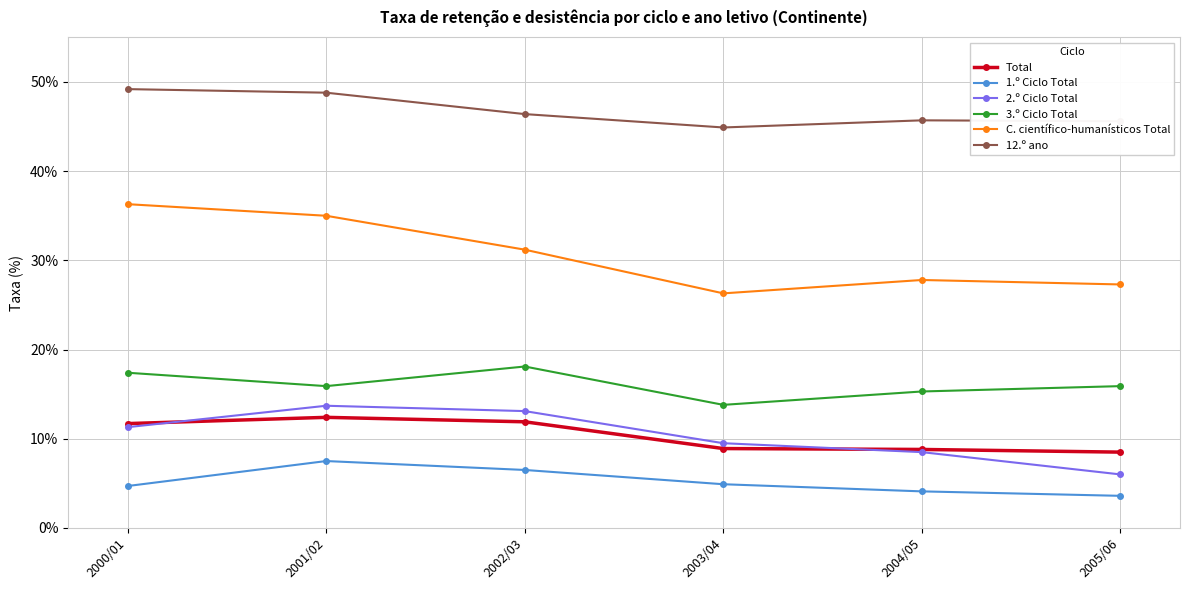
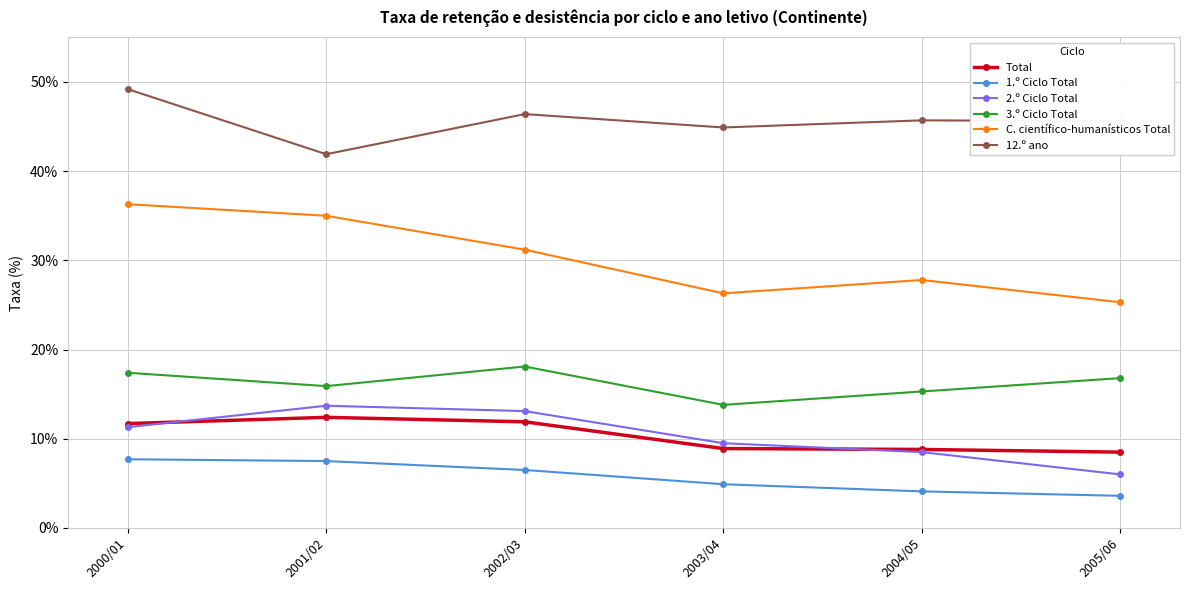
1.º Ciclo Total, 2000/01: 5% -> 8%
12.º ano, 2001/02: 49% -> 42%
3.º Ciclo Total, 2005/06: 16% -> 17%
C. científico-humanísticos Total, 2005/06: 27% -> 25%
